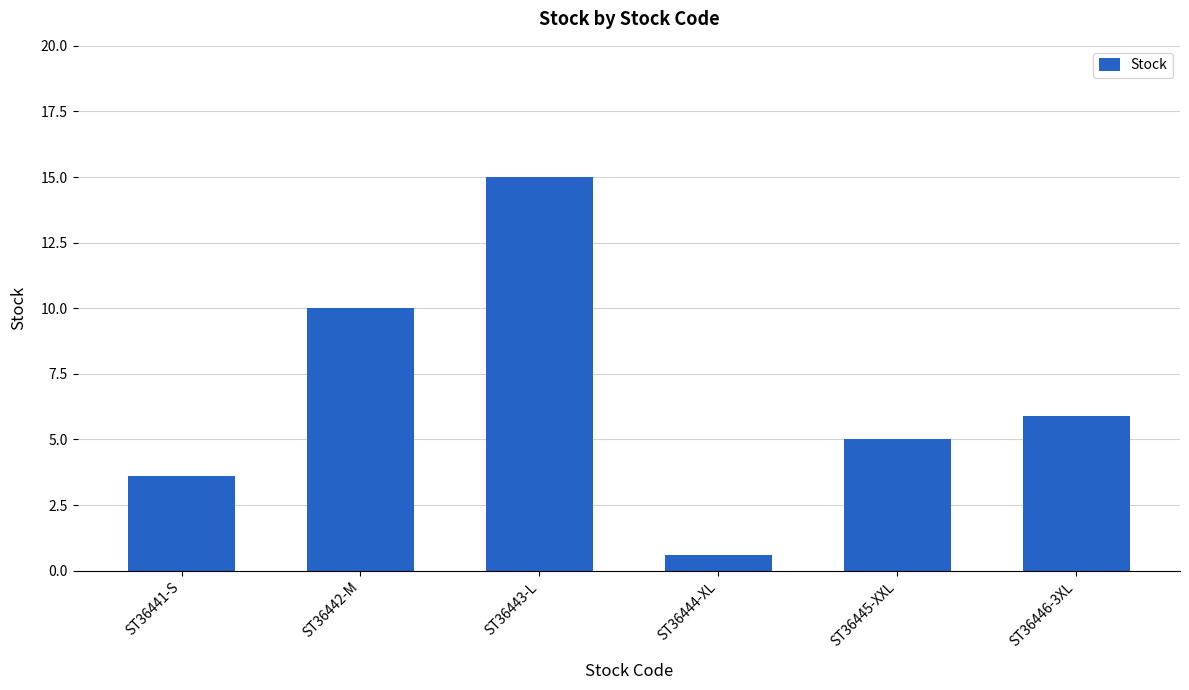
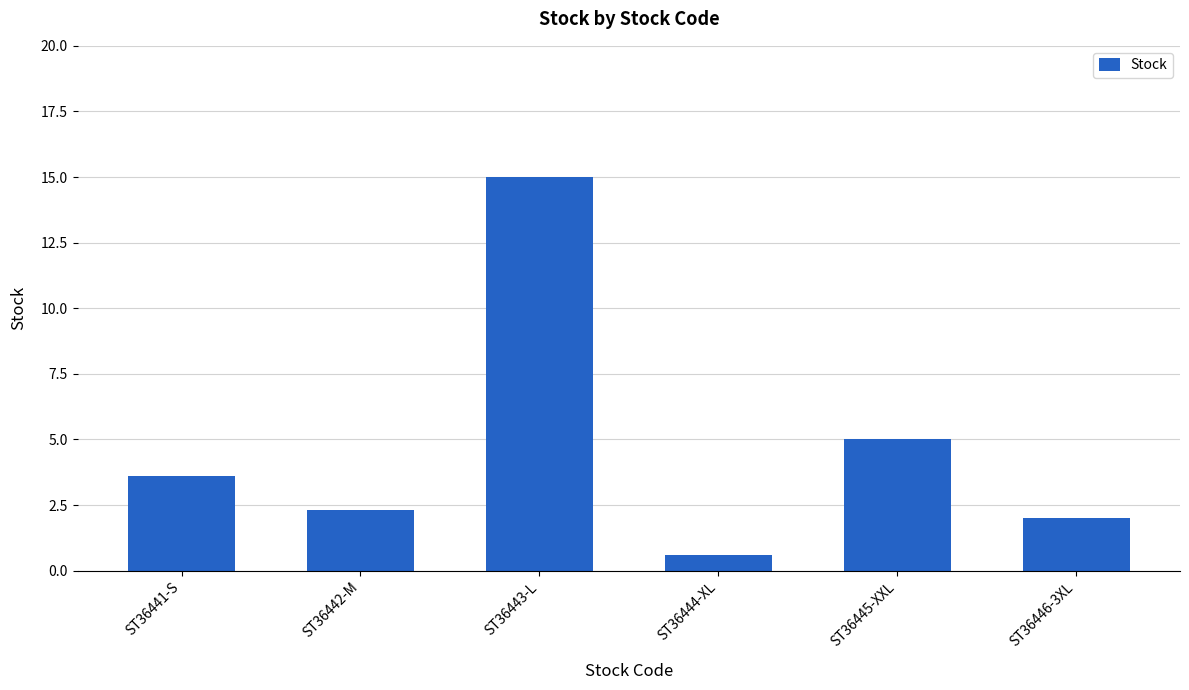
ST36442-M: 10.0 -> 2.3
ST36446-3XL: 5.9 -> 2.0
